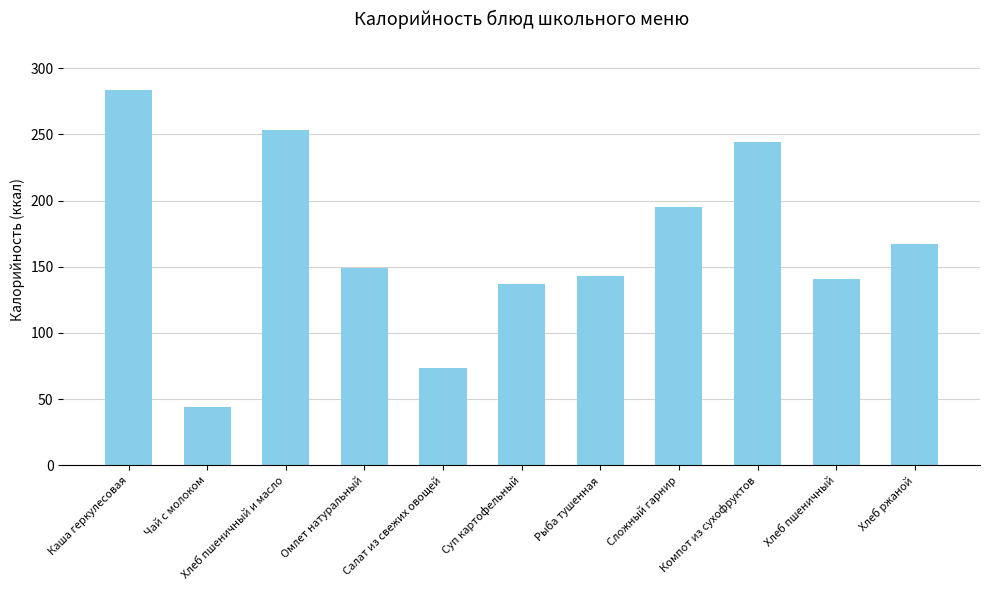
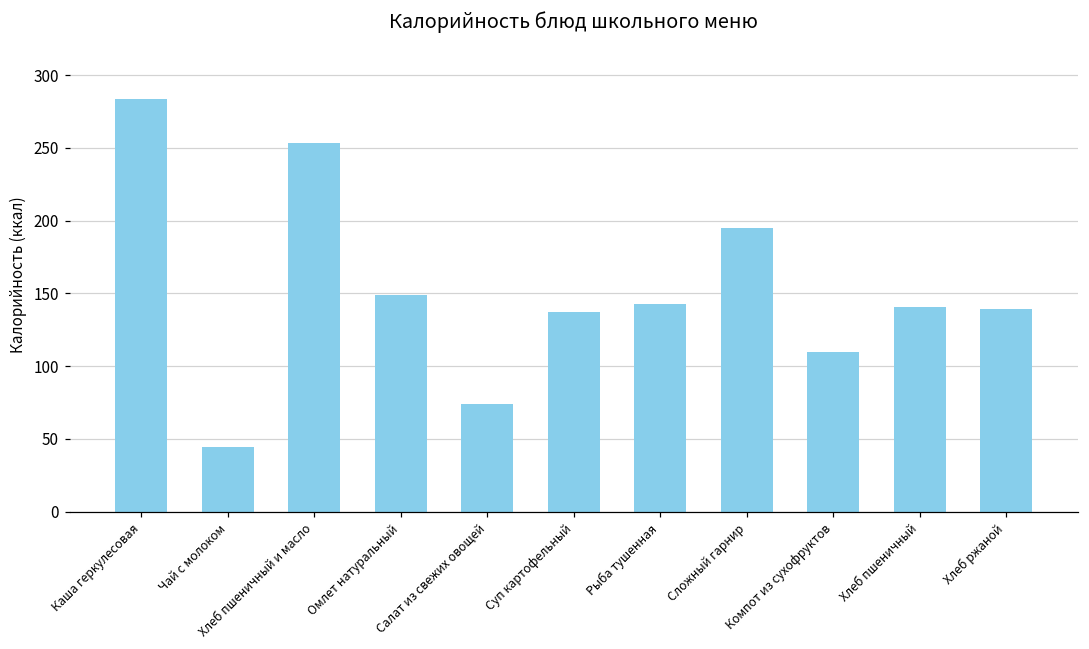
Компот из сухофруктов: 244 -> 110
Хлеб ржаной: 167 -> 139
